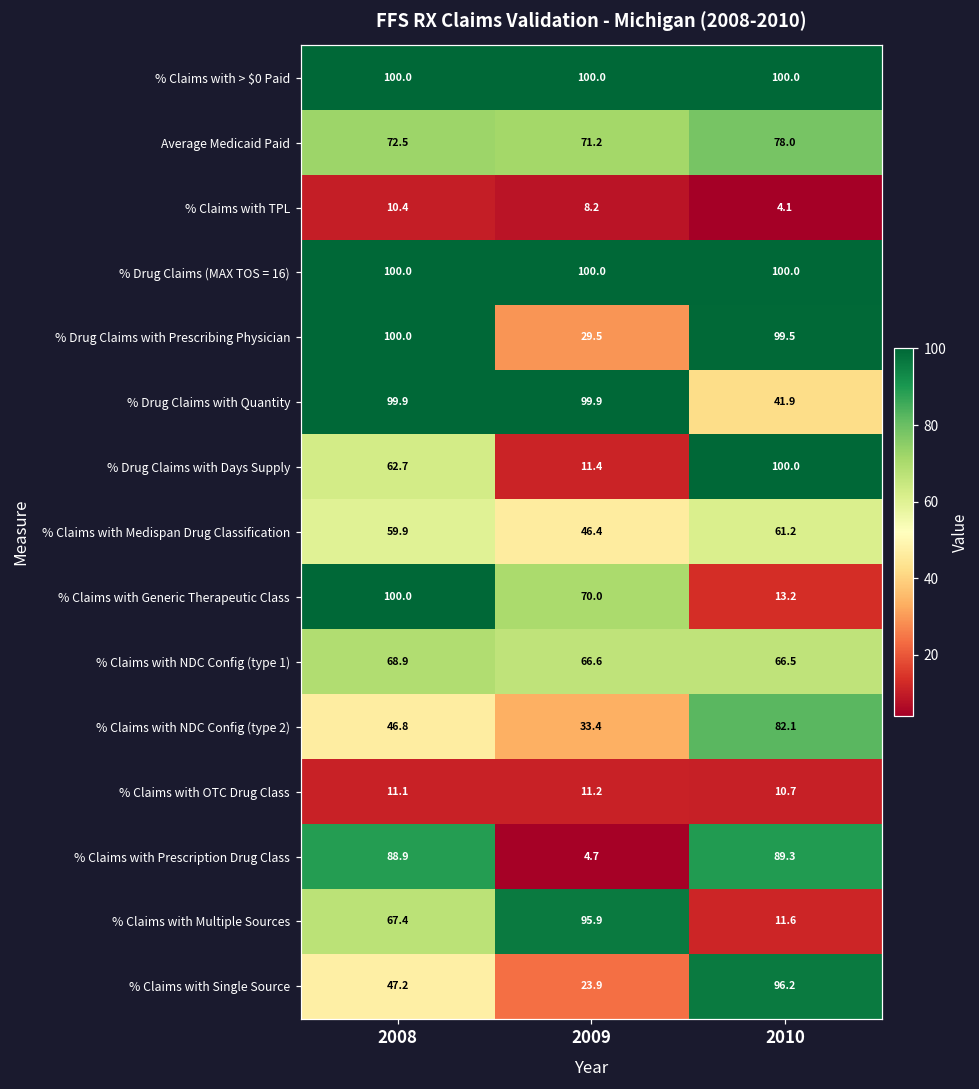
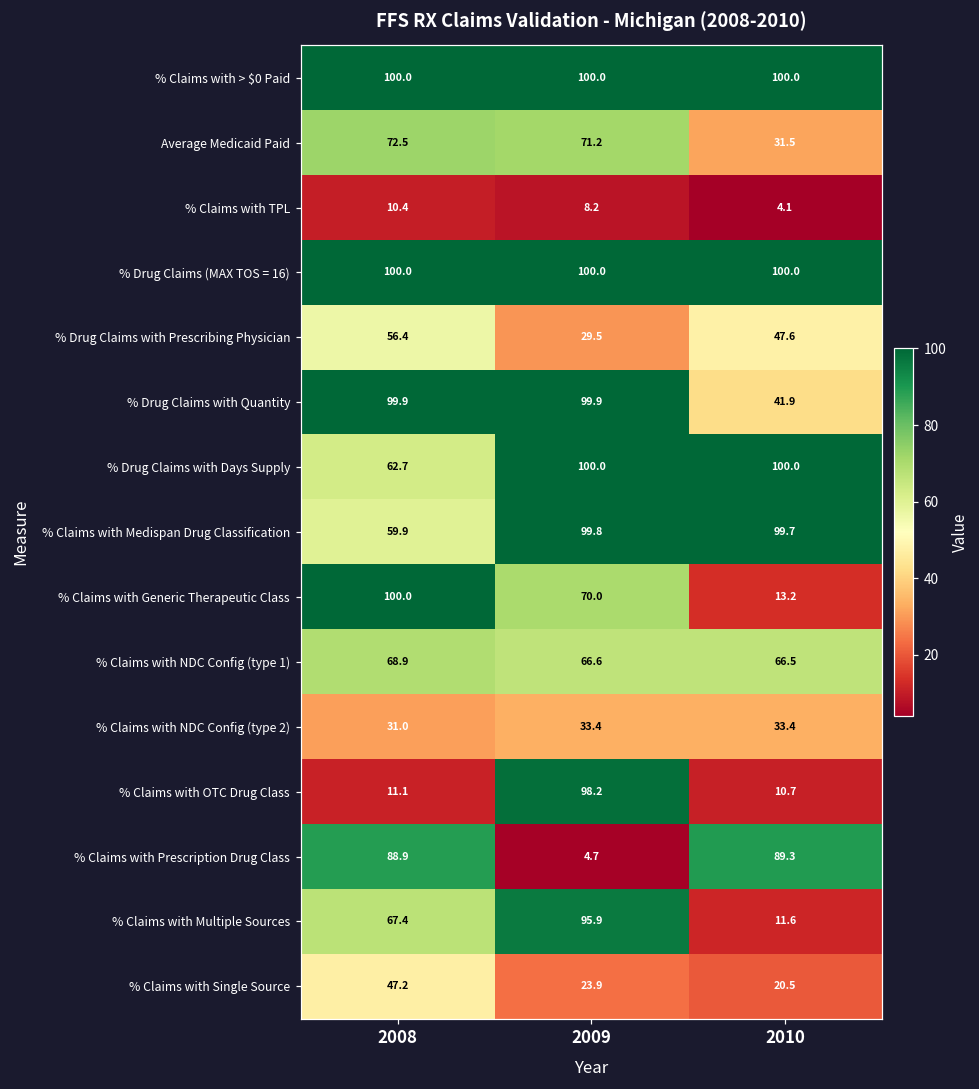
Average Medicaid Paid, 2010: 78.0 -> 31.5
% Drug Claims with Prescribing Physician, 2008: 100.0 -> 56.4
% Drug Claims with Prescribing Physician, 2010: 99.5 -> 47.6
% Drug Claims with Days Supply, 2009: 11.4 -> 100.0
% Claims with Medispan Drug Classification, 2009: 46.4 -> 99.8
% Claims with Medispan Drug Classification, 2010: 61.2 -> 99.7
% Claims with NDC Config (type 2), 2008: 46.8 -> 31.0
% Claims with NDC Config (type 2), 2010: 82.1 -> 33.4
% Claims with OTC Drug Class, 2009: 11.2 -> 98.2
% Claims with Single Source, 2010: 96.2 -> 20.5
